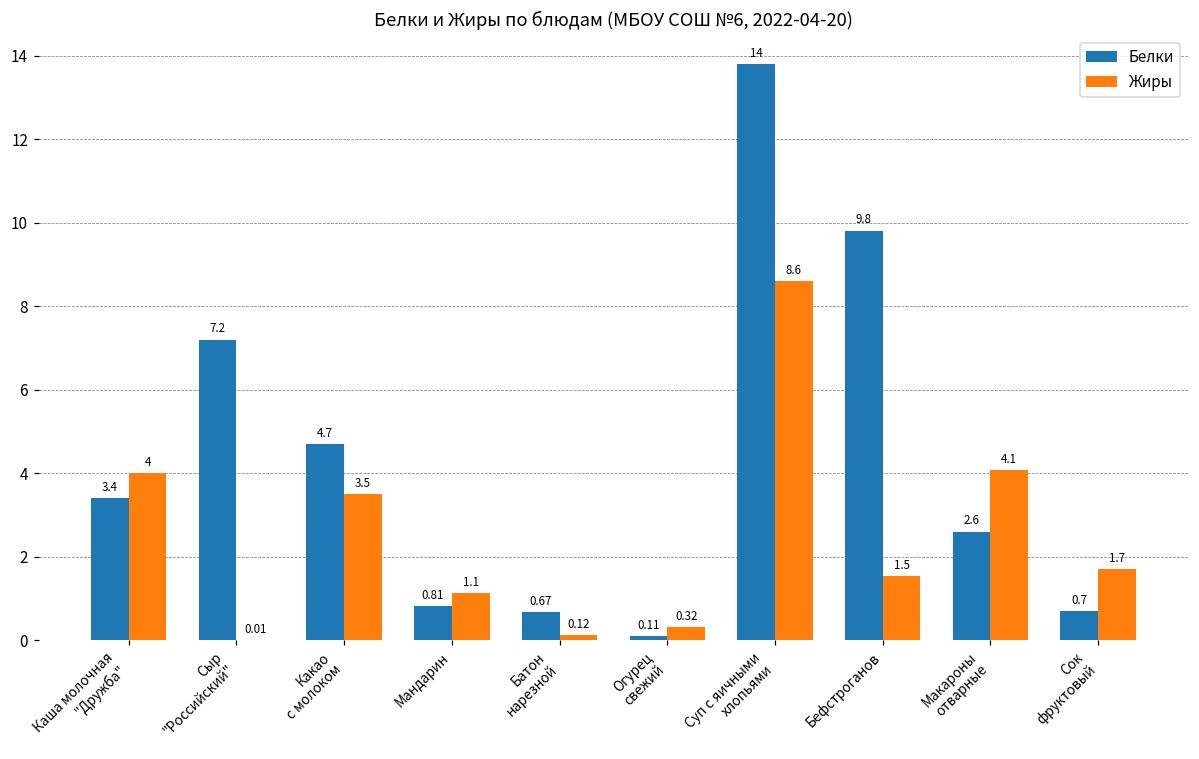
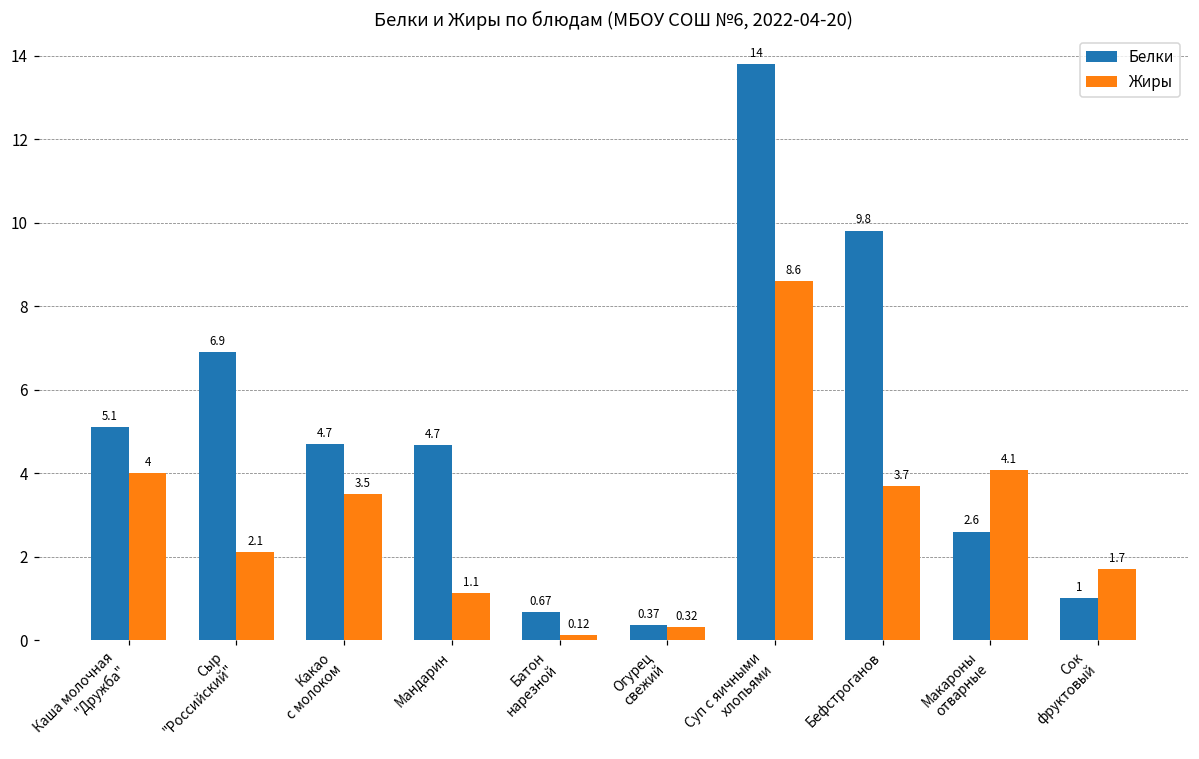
Белки, Каша молочная "Дружба": 3.4 -> 5.1
Белки, Сыр "Российский": 7.2 -> 6.9
Жиры, Сыр "Российский": 0.01 -> 2.1
Белки, Мандарин: 0.81 -> 4.7
Белки, Огурец свежий: 0.11 -> 0.37
Жиры, Бефстроганов: 1.5 -> 3.7
Белки, Сок фруктовый: 0.7 -> 1
